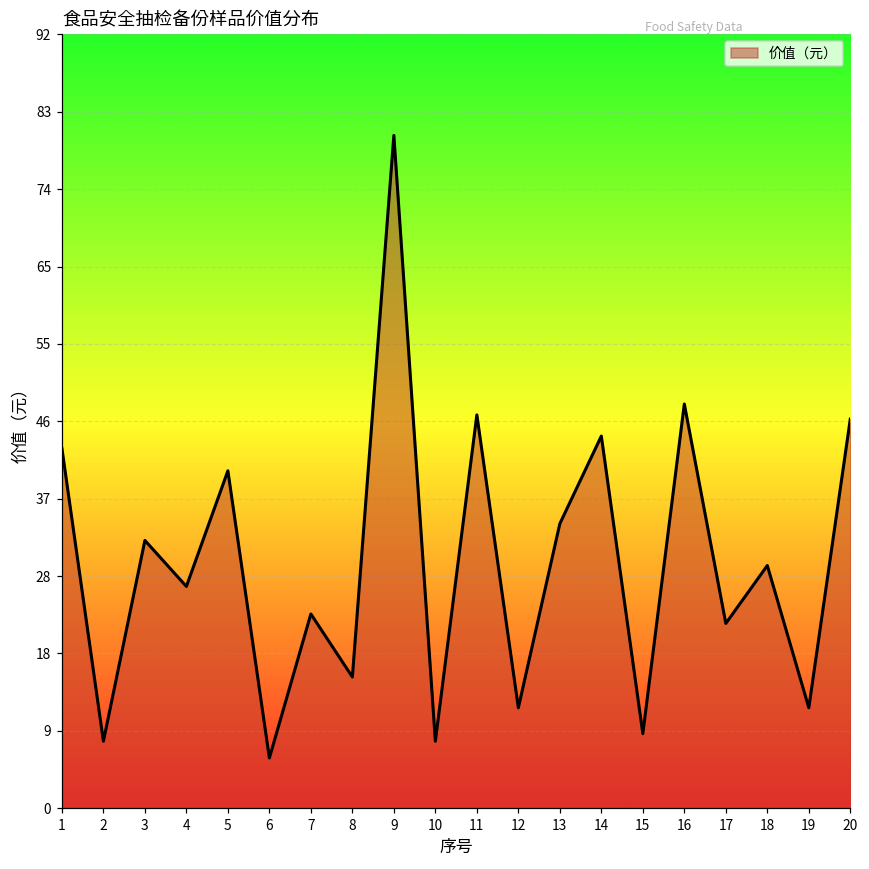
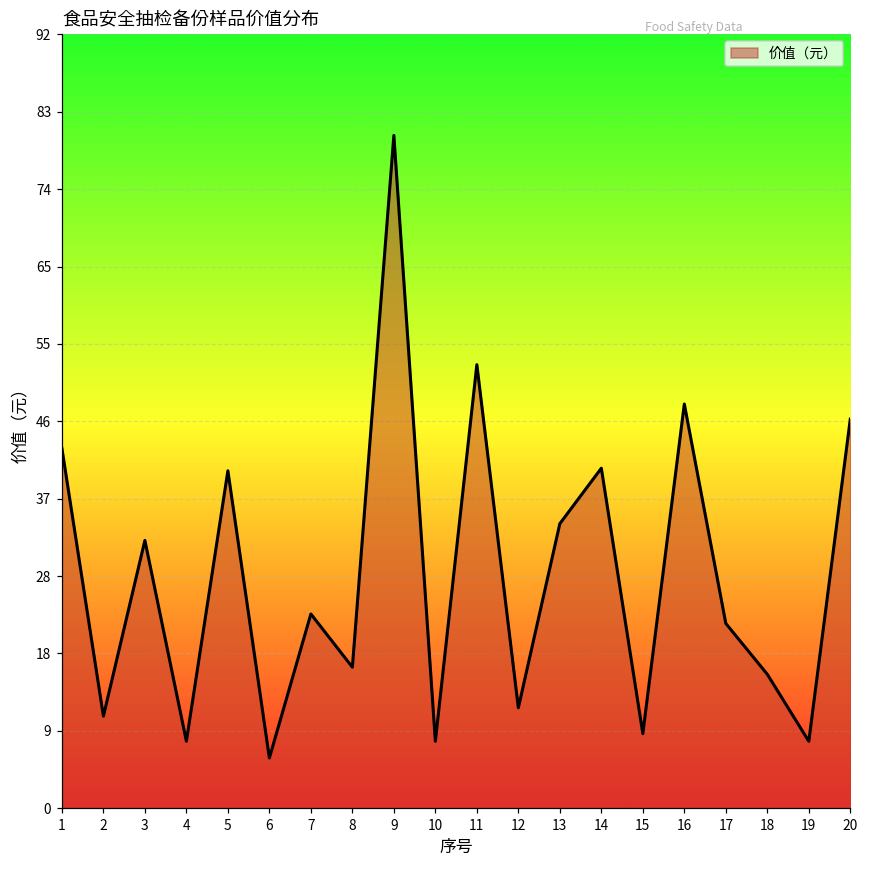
2: 8 -> 11
4: 27 -> 8
8: 16 -> 17
11: 47 -> 53
14: 44 -> 41
18: 29 -> 16
19: 12 -> 8
